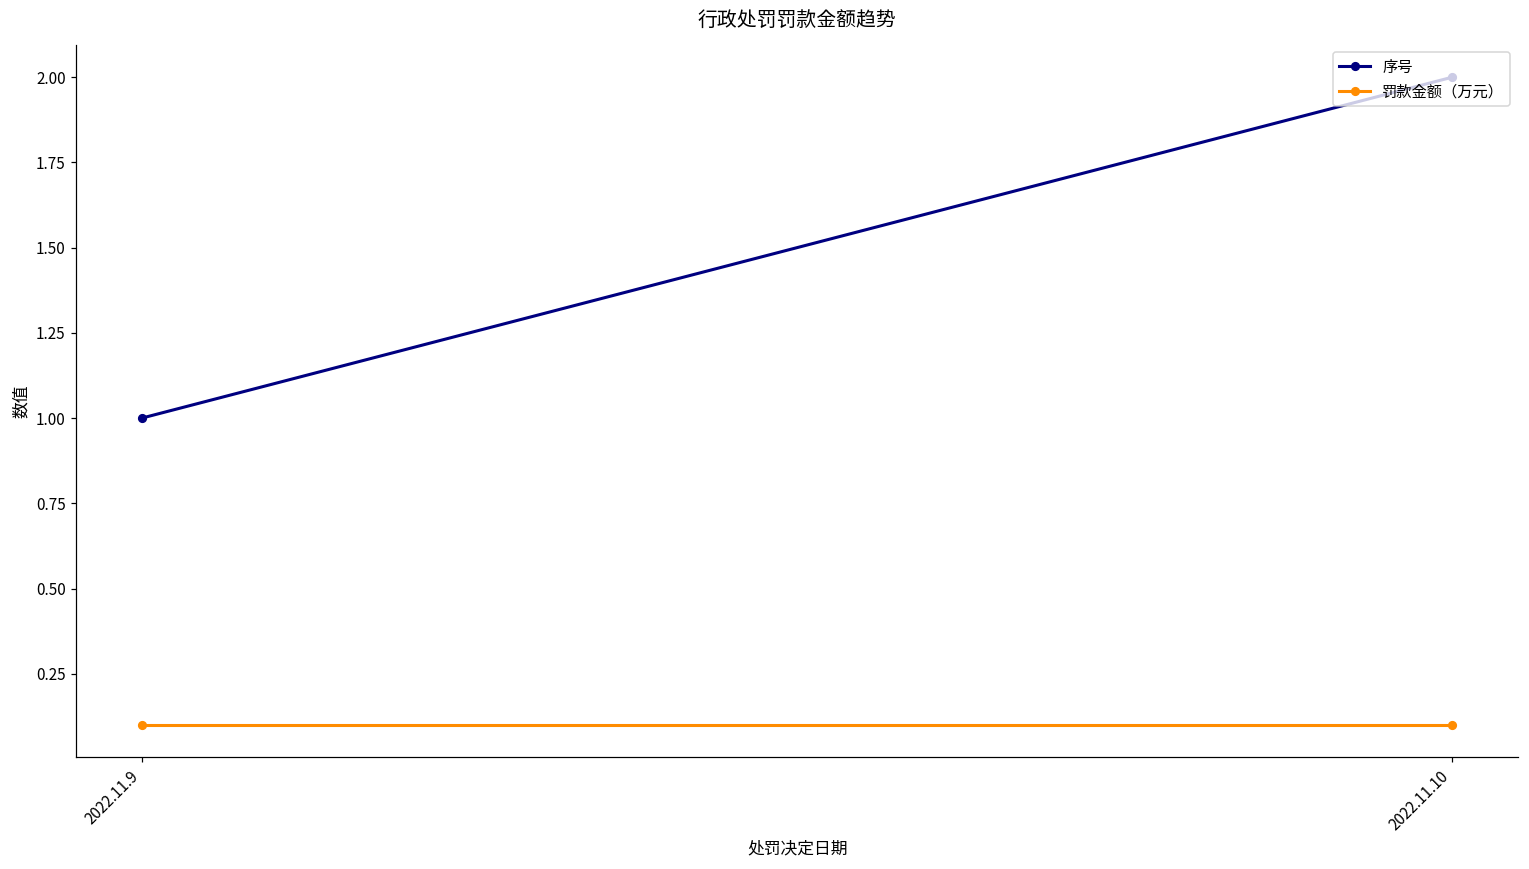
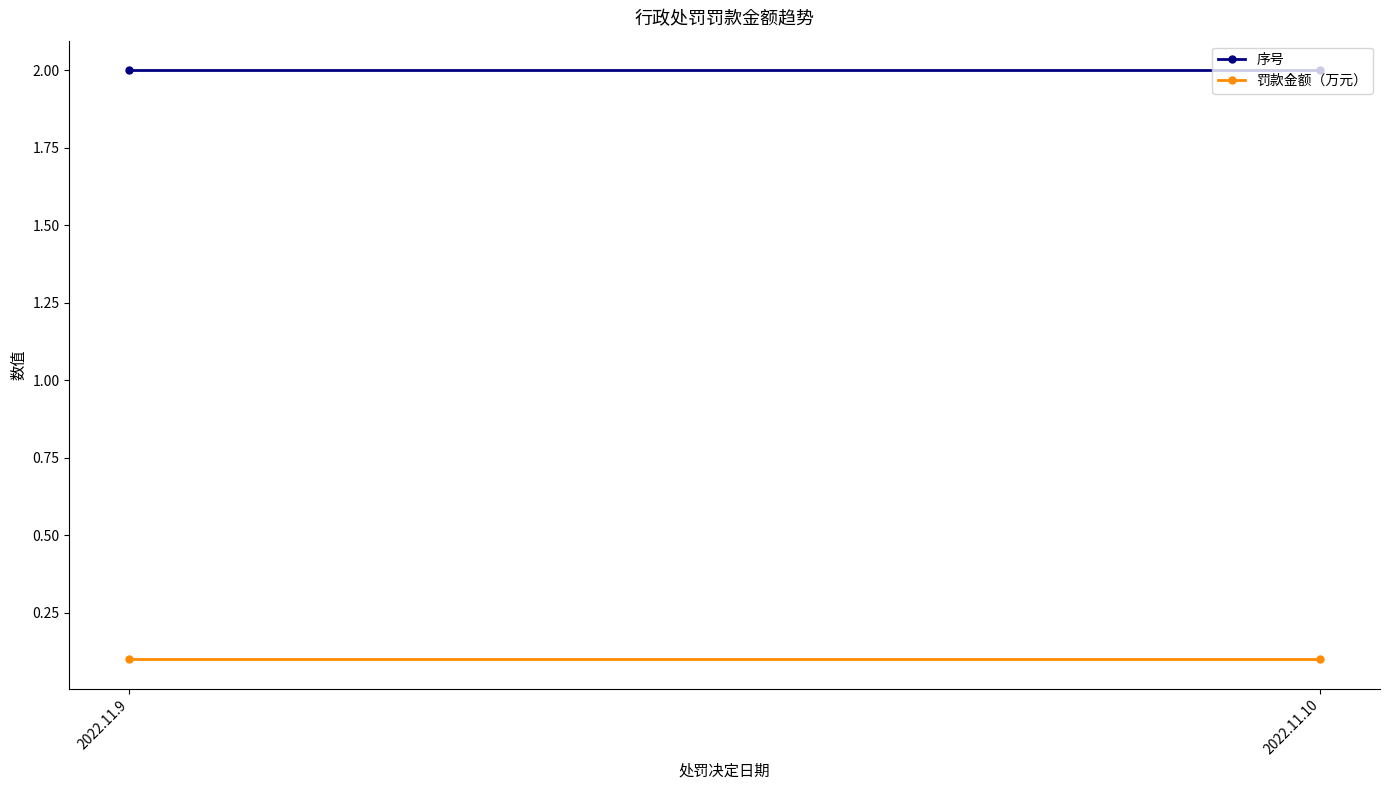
序号, 2022.11.9: 1 -> 2
